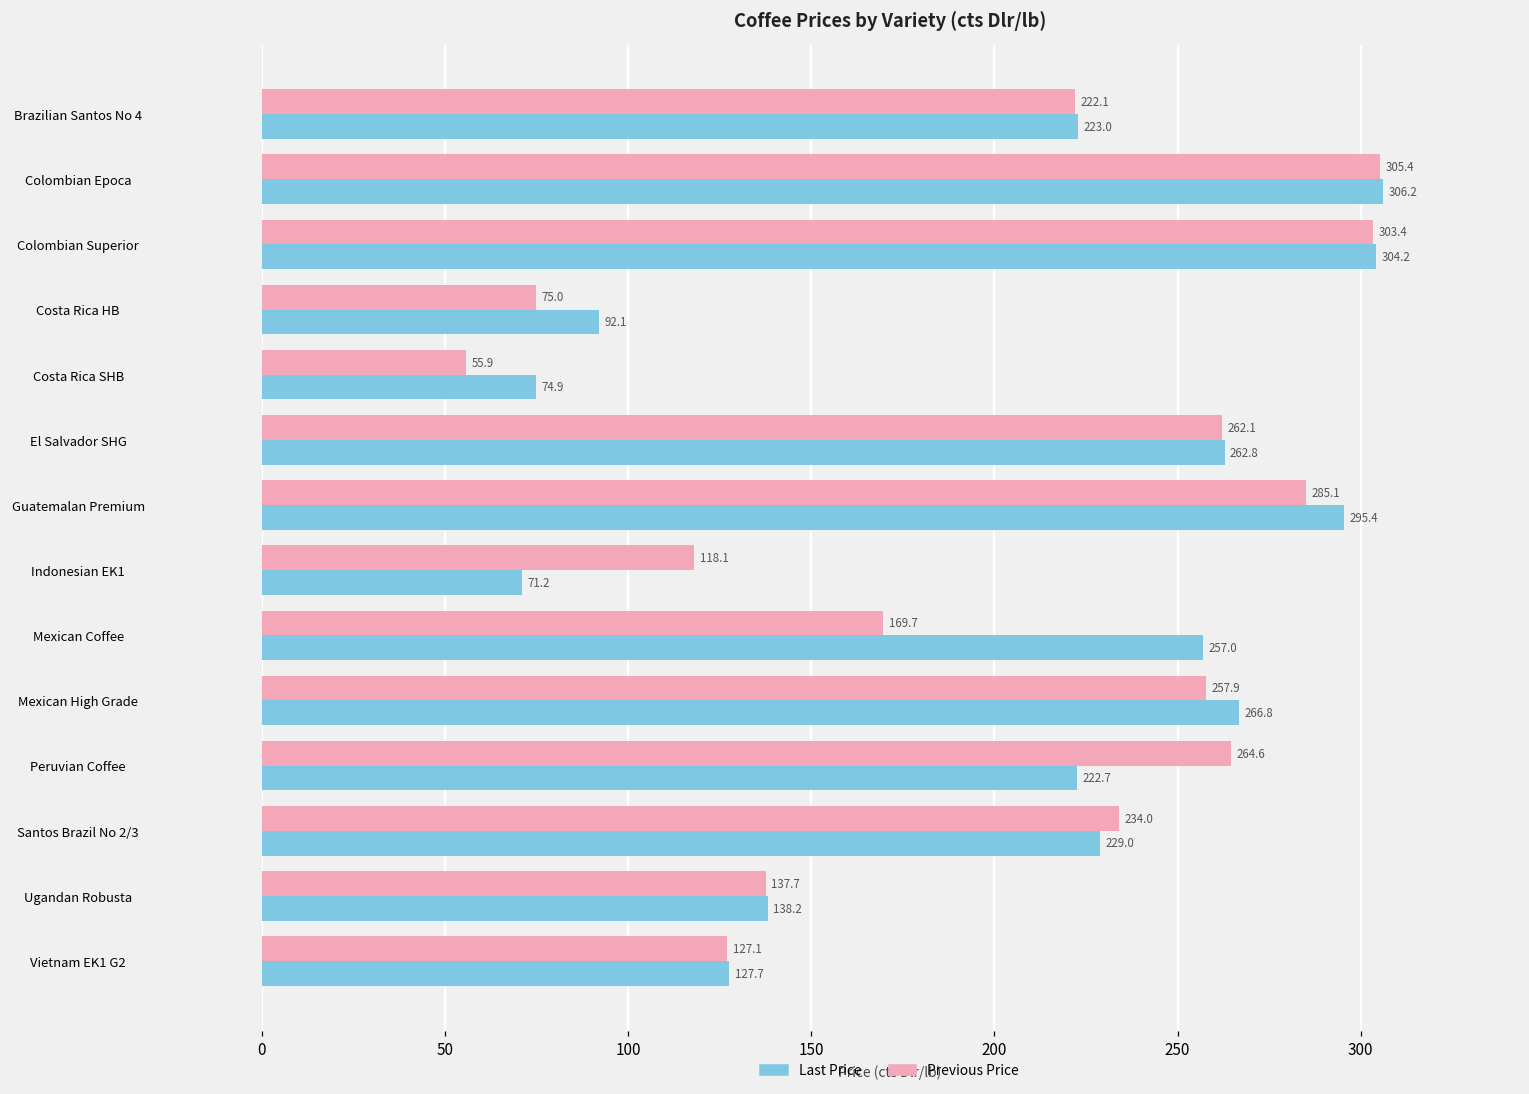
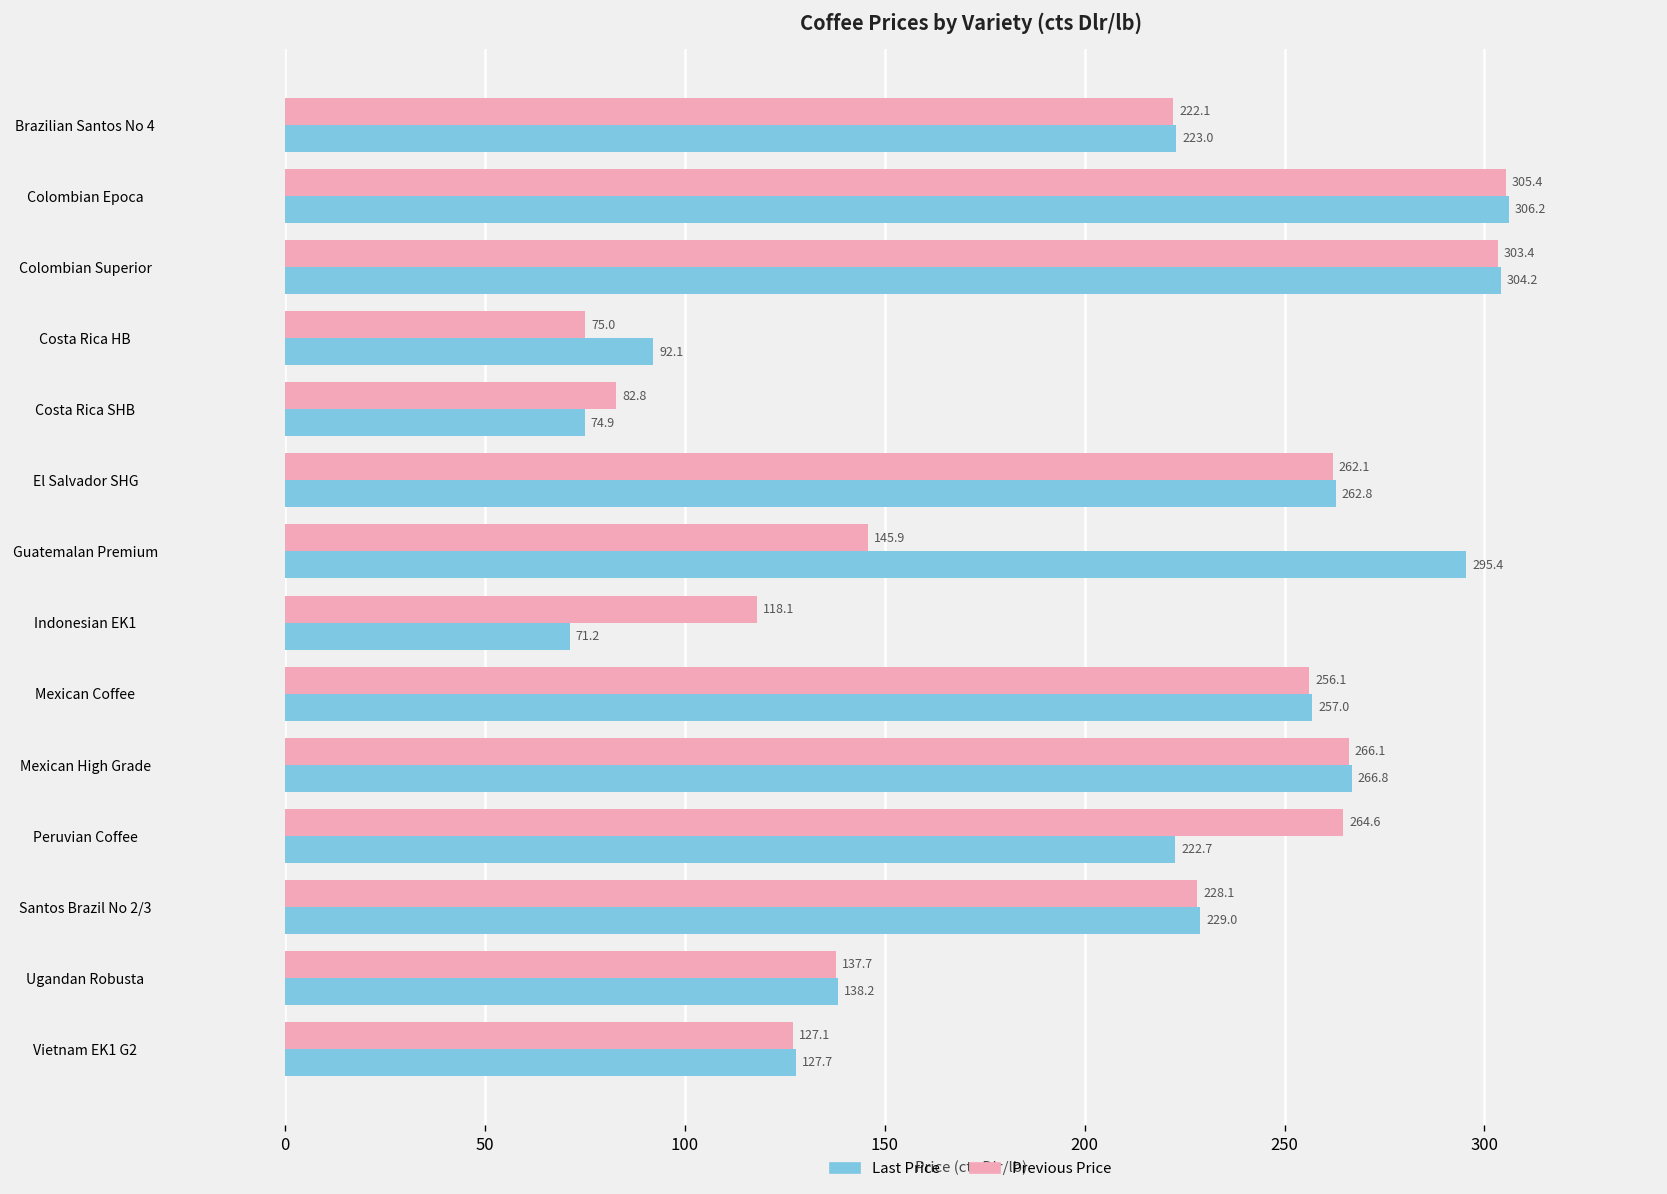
Previous Price, Costa Rica SHB: 55.9 -> 82.8
Previous Price, Guatemalan Premium: 285.1 -> 145.9
Previous Price, Mexican Coffee: 169.7 -> 256.1
Previous Price, Mexican High Grade: 257.9 -> 266.1
Previous Price, Santos Brazil No 2/3: 234.0 -> 228.1
